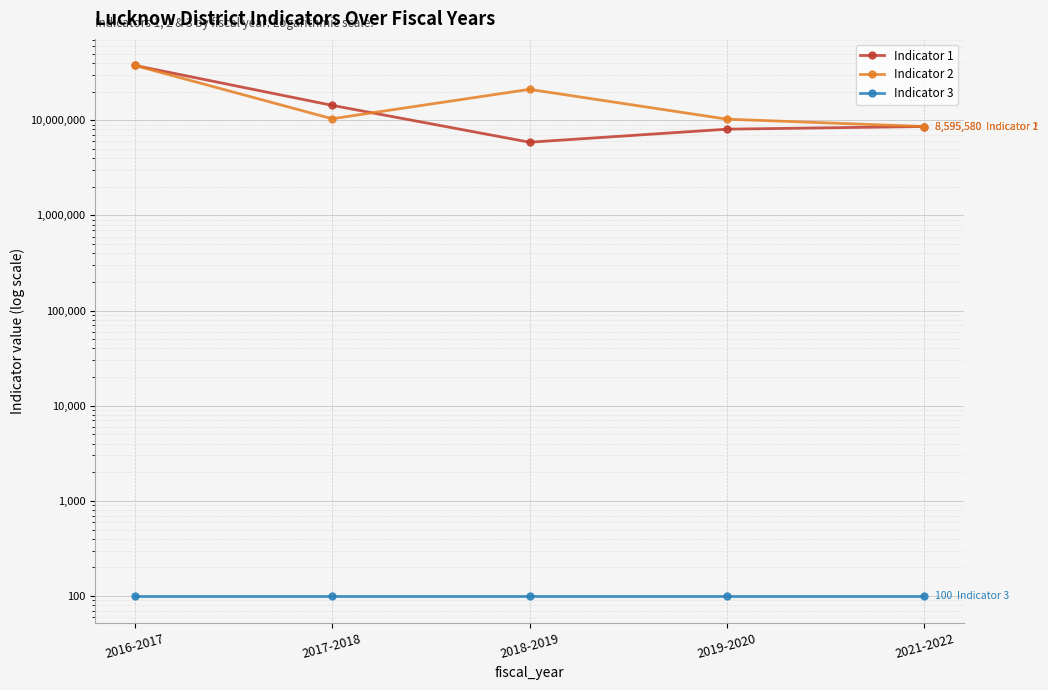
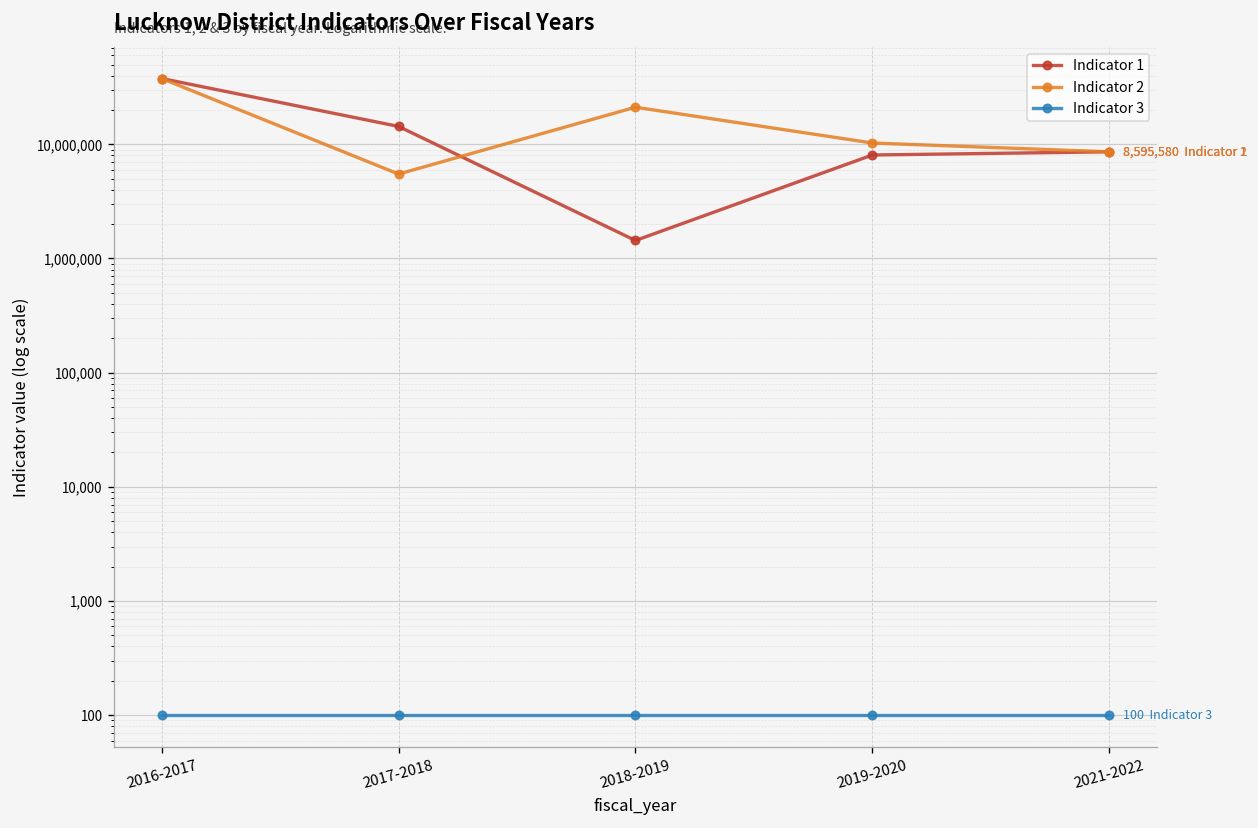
Indicator 2, 2017-2018: 10,000,000 -> 5,000,000
Indicator 1, 2018-2019: 6,000,000 -> 1,400,000
